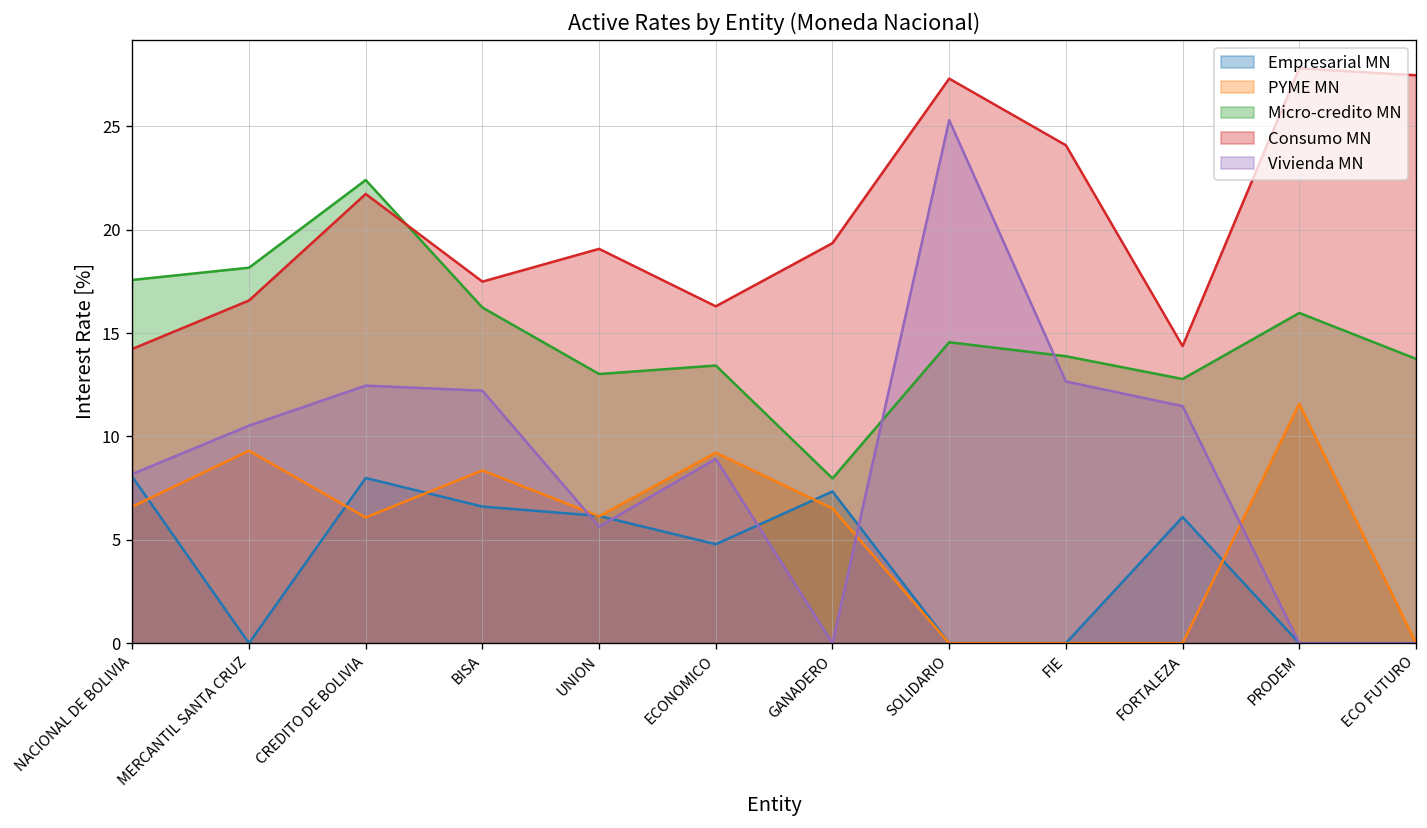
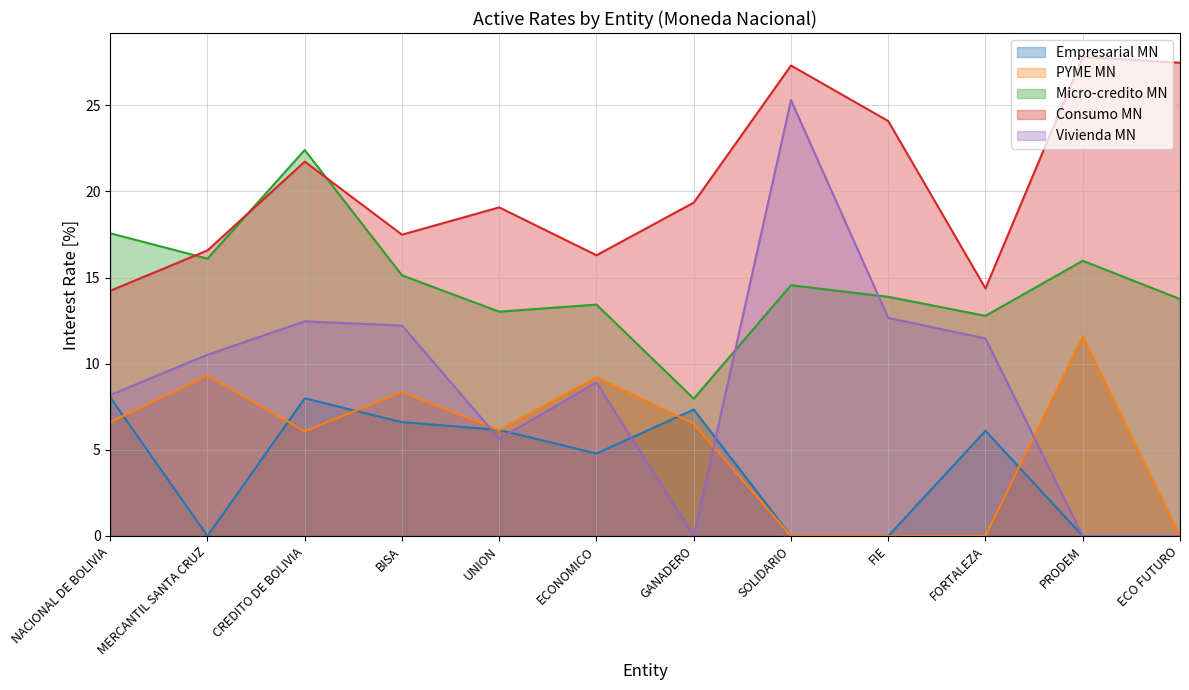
Micro-credito MN, MERCANTIL SANTA CRUZ: 18.2 -> 16.1
Micro-credito MN, BISA: 16.2 -> 15.1
